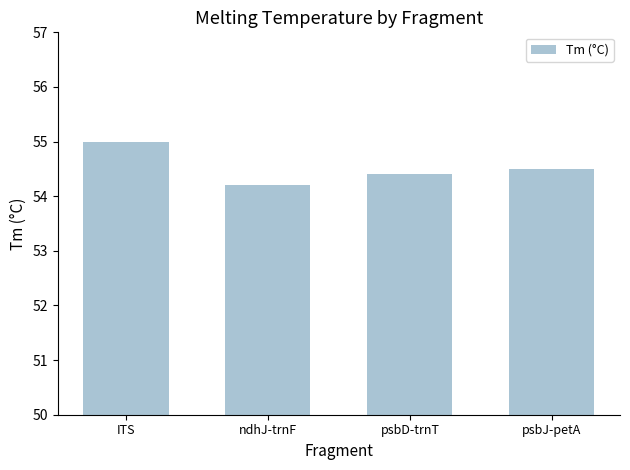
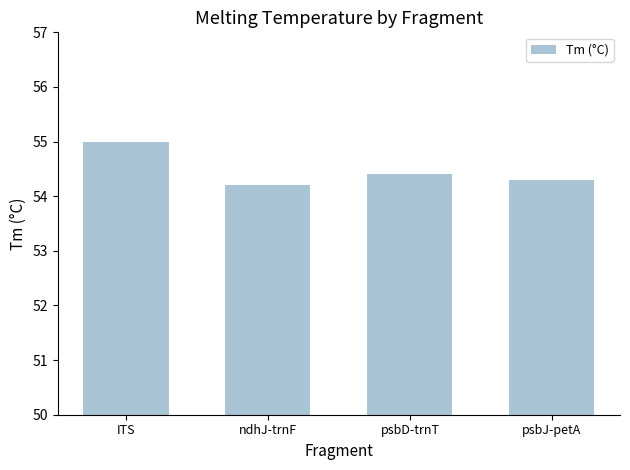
psbJ-petA: 54.5 -> 54.3
